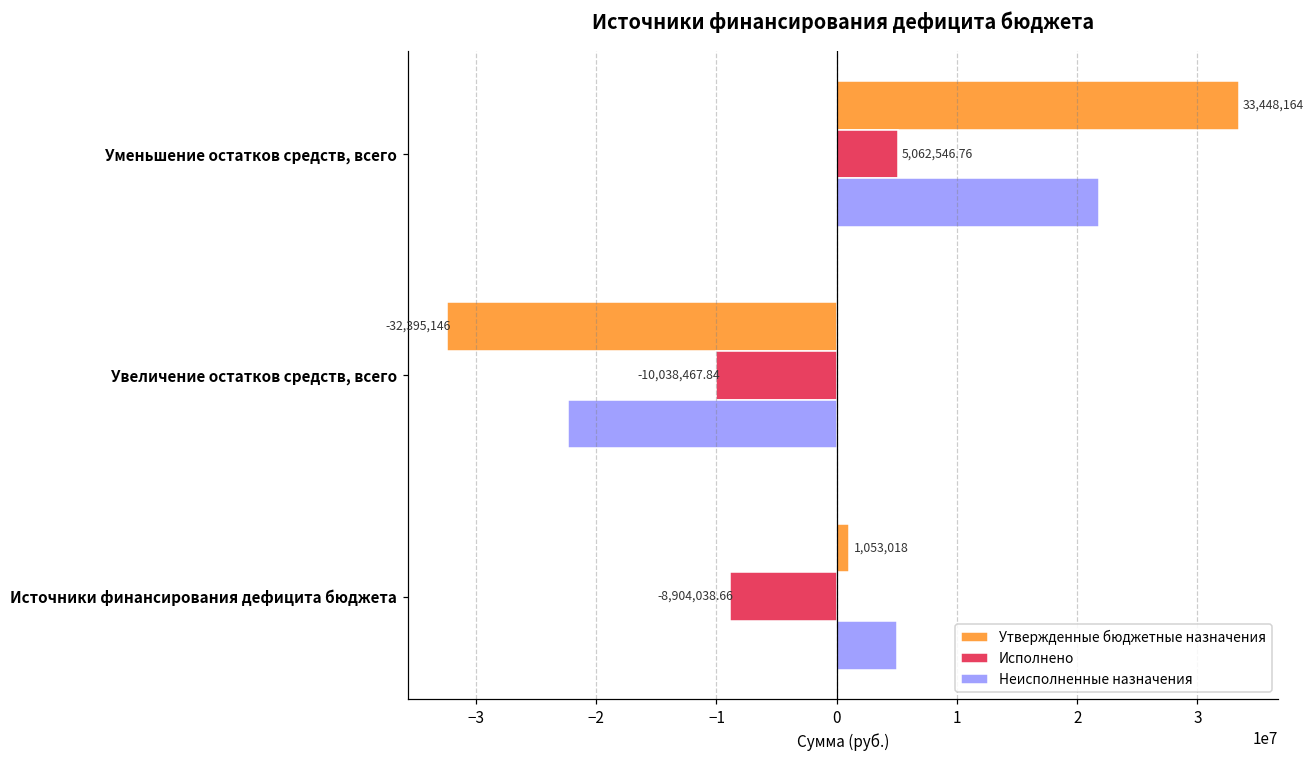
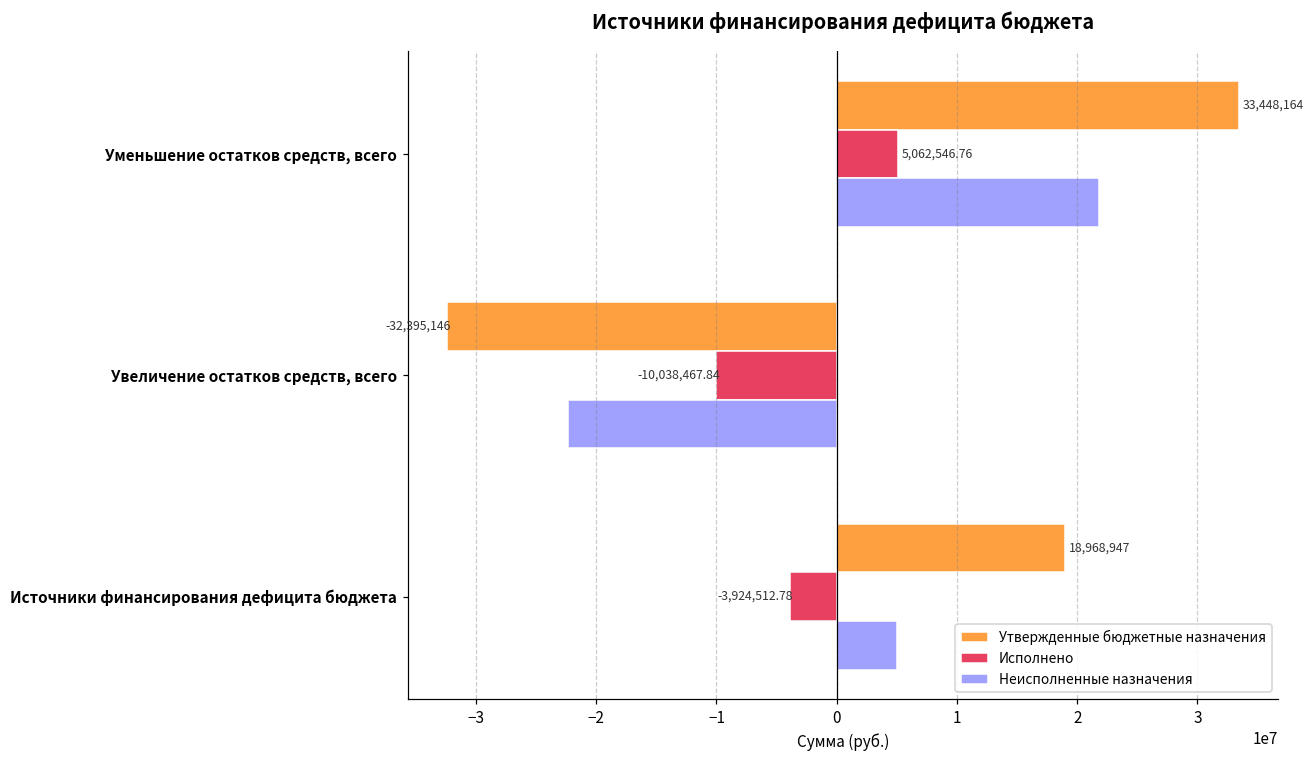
Утвержденные бюджетные назначения, Источники финансирования дефицита бюджета: 1,053,018 -> 18,968,947
Исполнено, Источники финансирования дефицита бюджета: -8,904,038.66 -> -3,924,512.78
